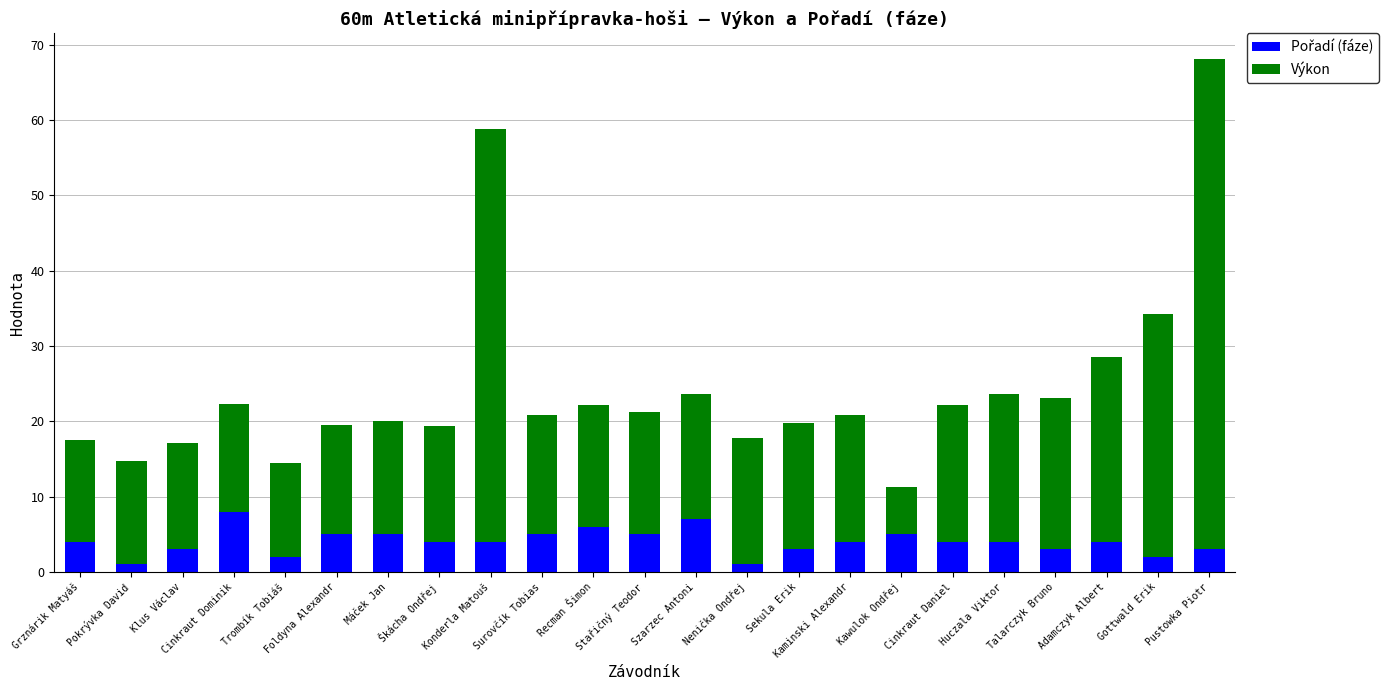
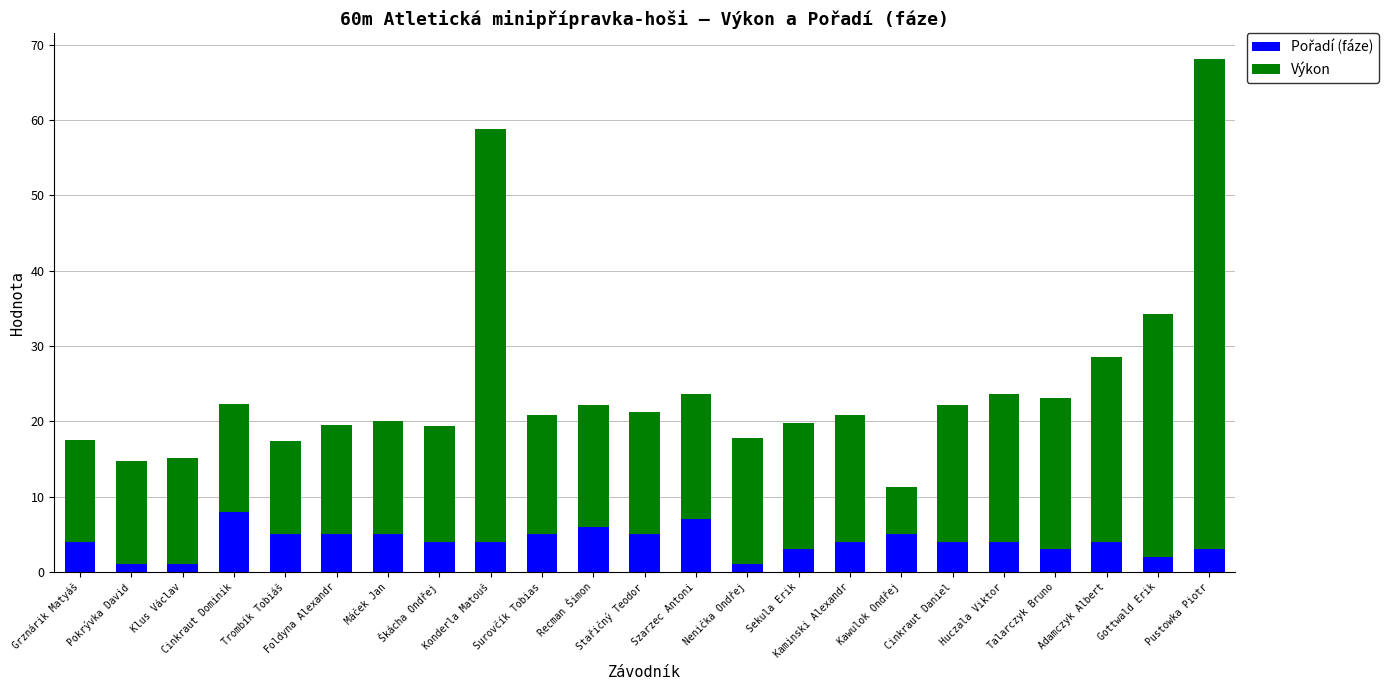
Pořadí (fáze), Klus Václav: 3 -> 1
Pořadí (fáze), Trombík Tobiáš: 2 -> 5
